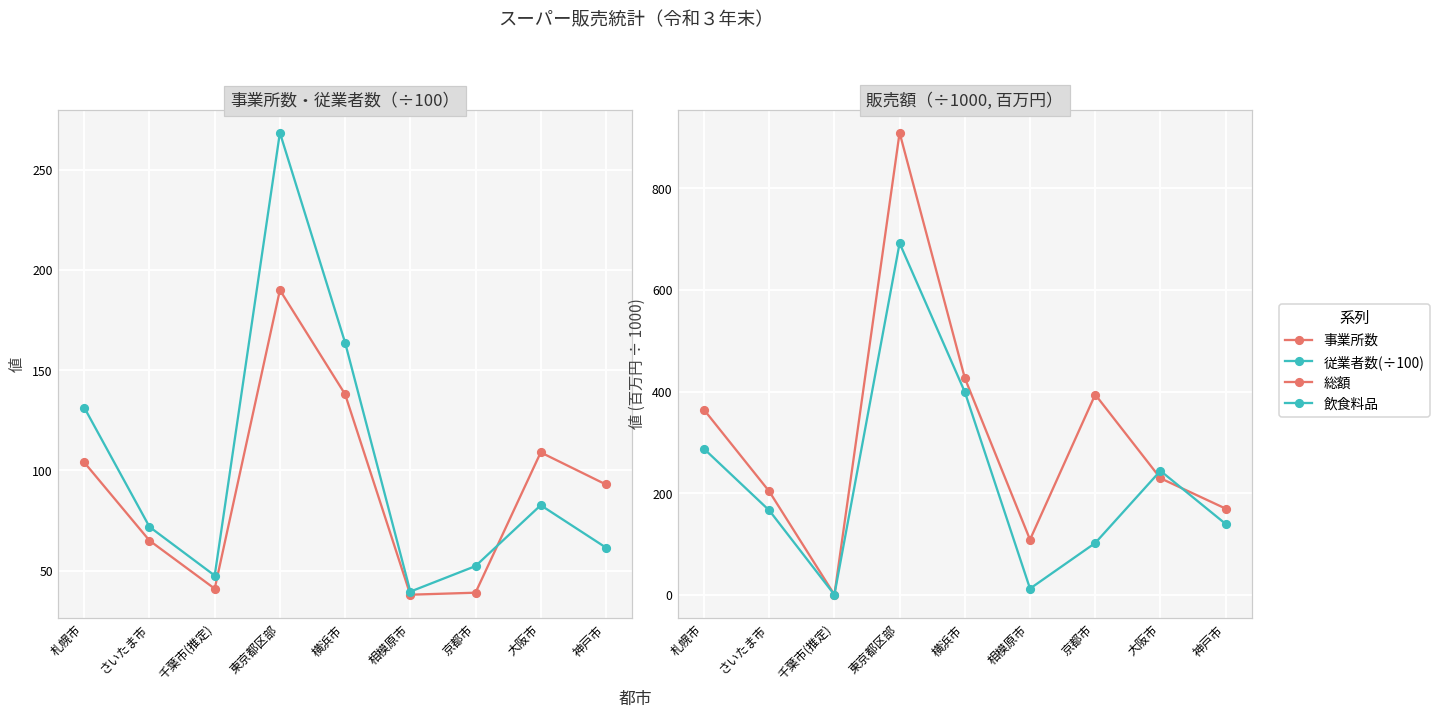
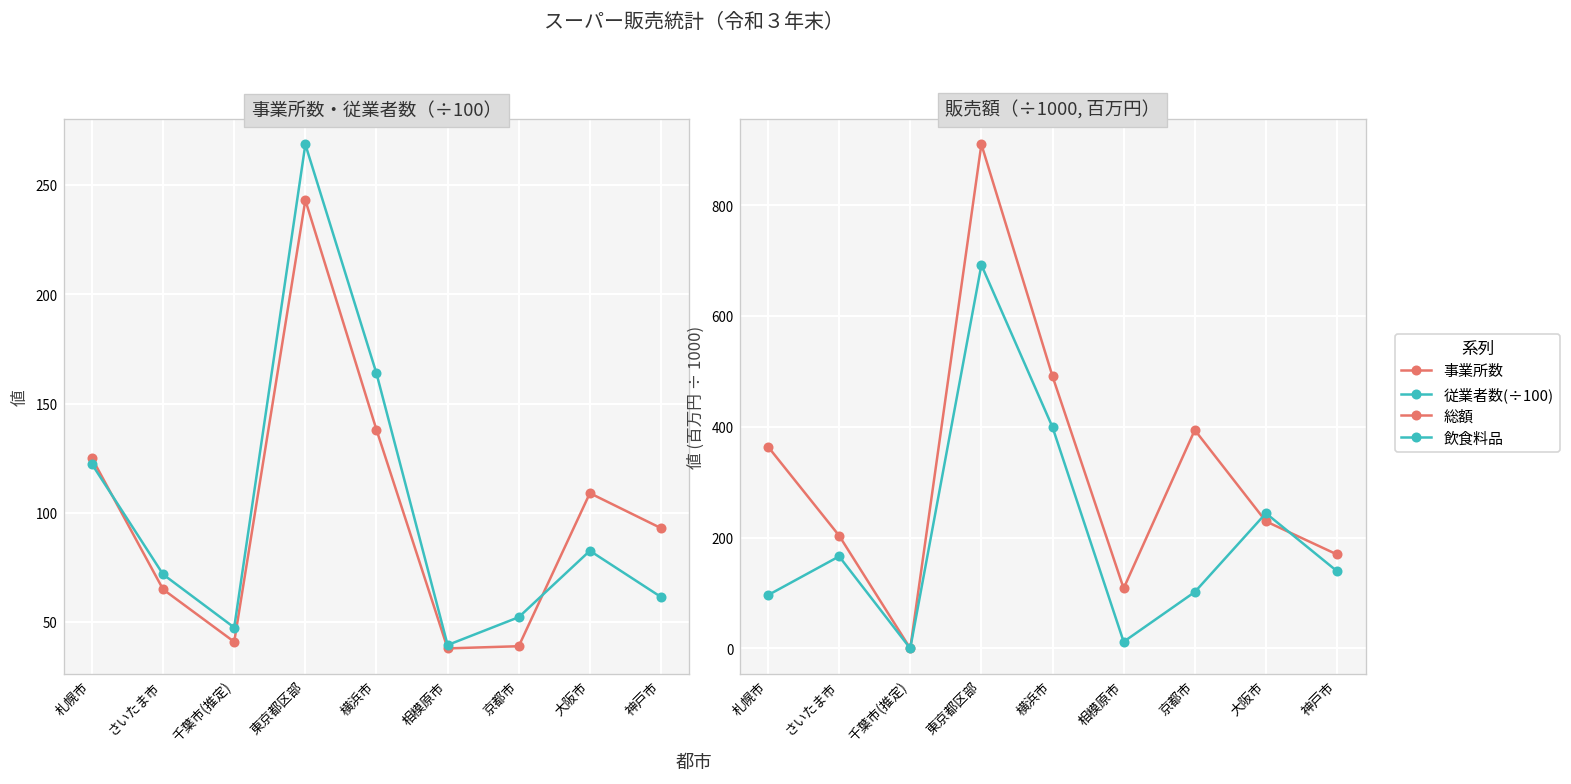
事業所数・従業者数（÷100）, 事業所数, 札幌市: 104 -> 125
事業所数・従業者数（÷100）, 従業者数(÷100), 札幌市: 131 -> 122
事業所数・従業者数（÷100）, 事業所数, 東京都区部: 190 -> 243
販売額（÷1000, 百万円）, 飲食料品, 札幌市: 290 -> 100
販売額（÷1000, 百万円）, 総額, 横浜市: 430 -> 490
